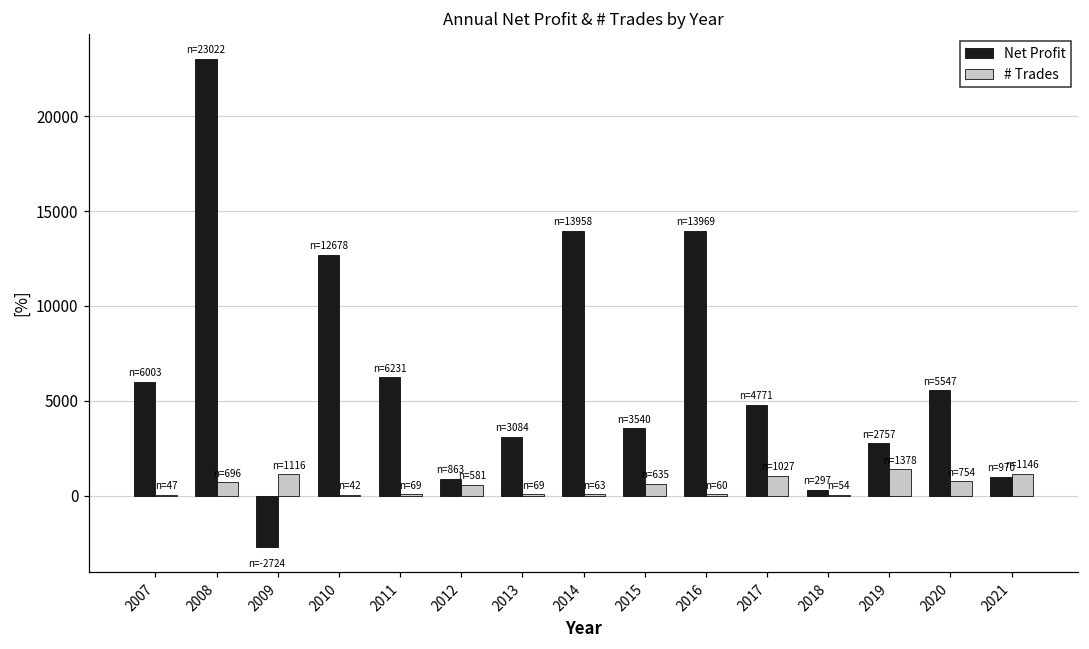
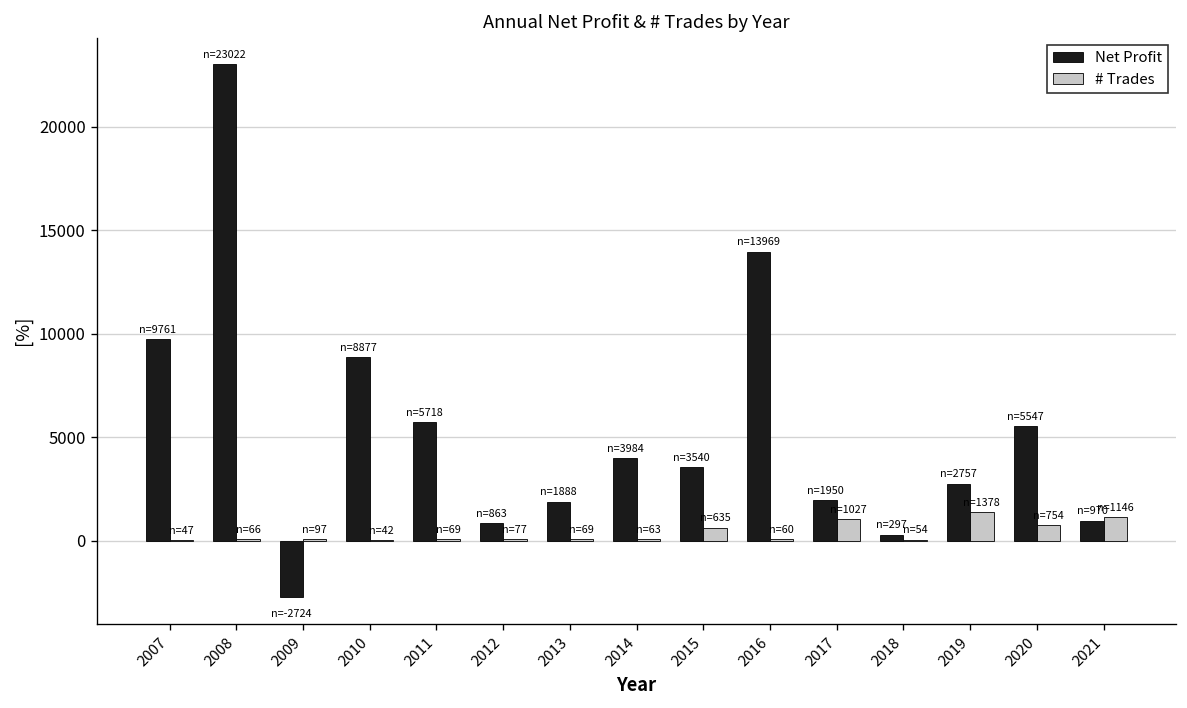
Net Profit, 2007: 6003 -> 9761
# Trades, 2008: 696 -> 66
# Trades, 2009: 1116 -> 97
Net Profit, 2010: 12678 -> 8877
Net Profit, 2011: 6231 -> 5718
# Trades, 2012: 581 -> 77
Net Profit, 2013: 3084 -> 1888
Net Profit, 2014: 13958 -> 3984
Net Profit, 2017: 4771 -> 1950
